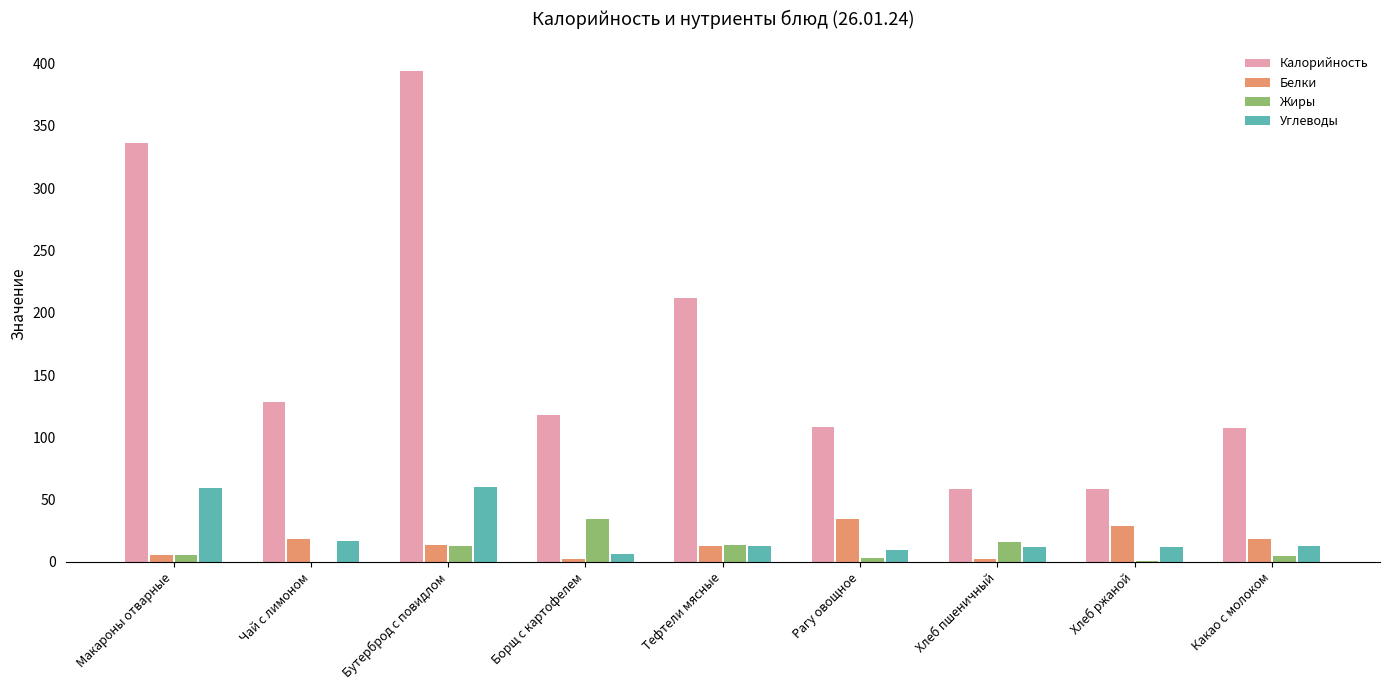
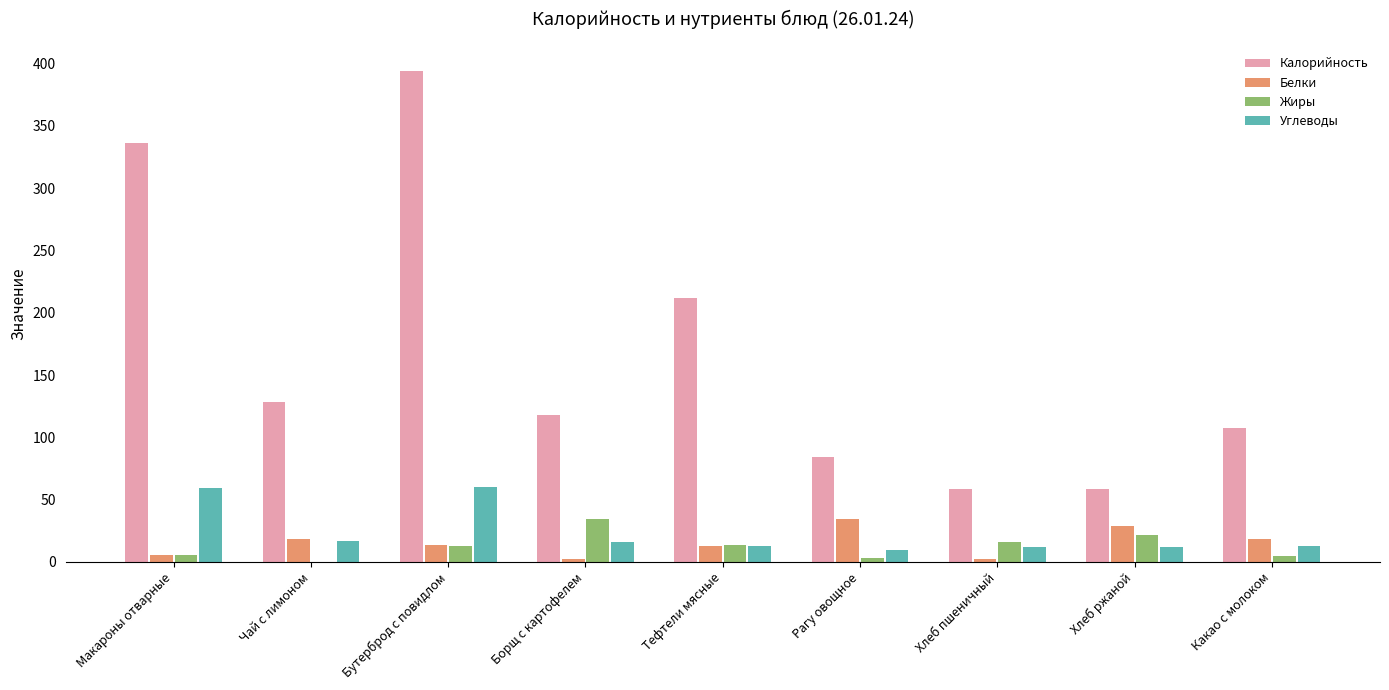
Углеводы, Борщ с картофелем: 6 -> 16
Калорийность, Рагу овощное: 109 -> 84
Жиры, Хлеб ржаной: 0 -> 21
